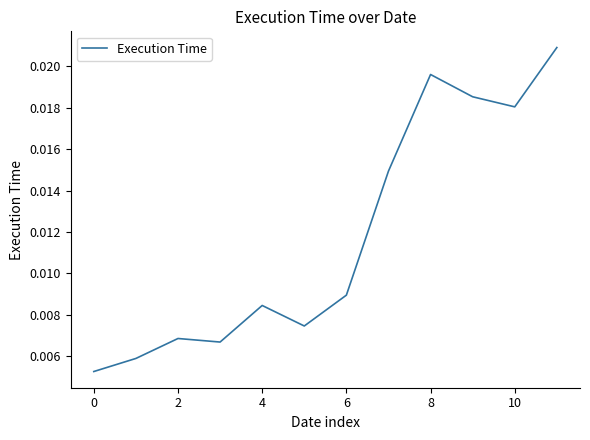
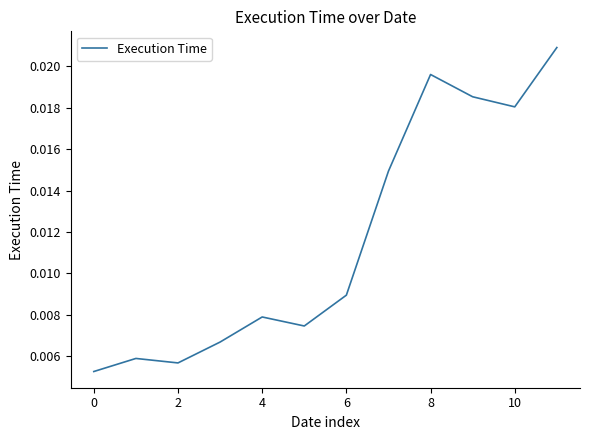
2: 0.0069 -> 0.0057
4: 0.0084 -> 0.0079
